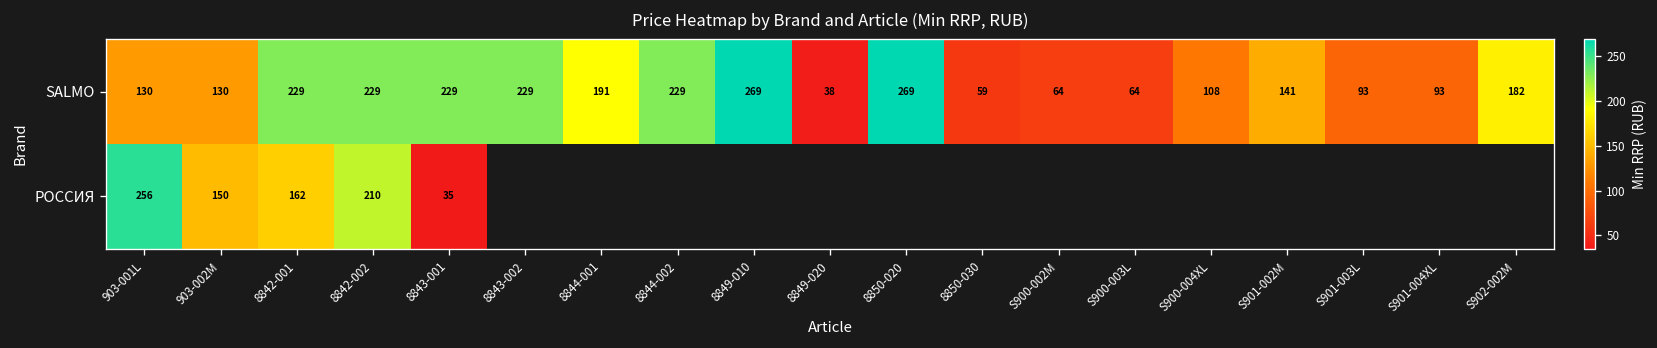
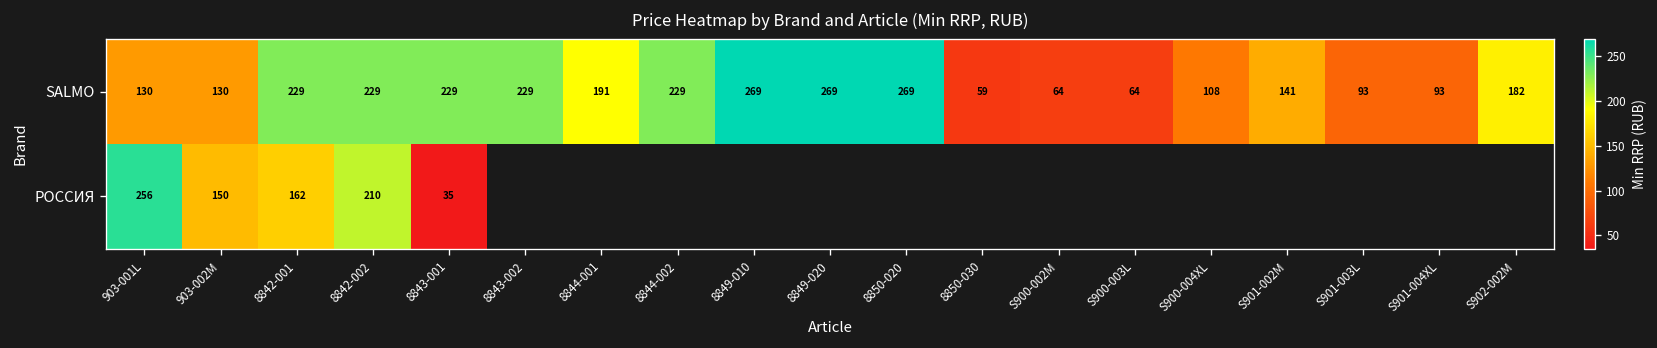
SALMO, 8849-020: 38 -> 269
